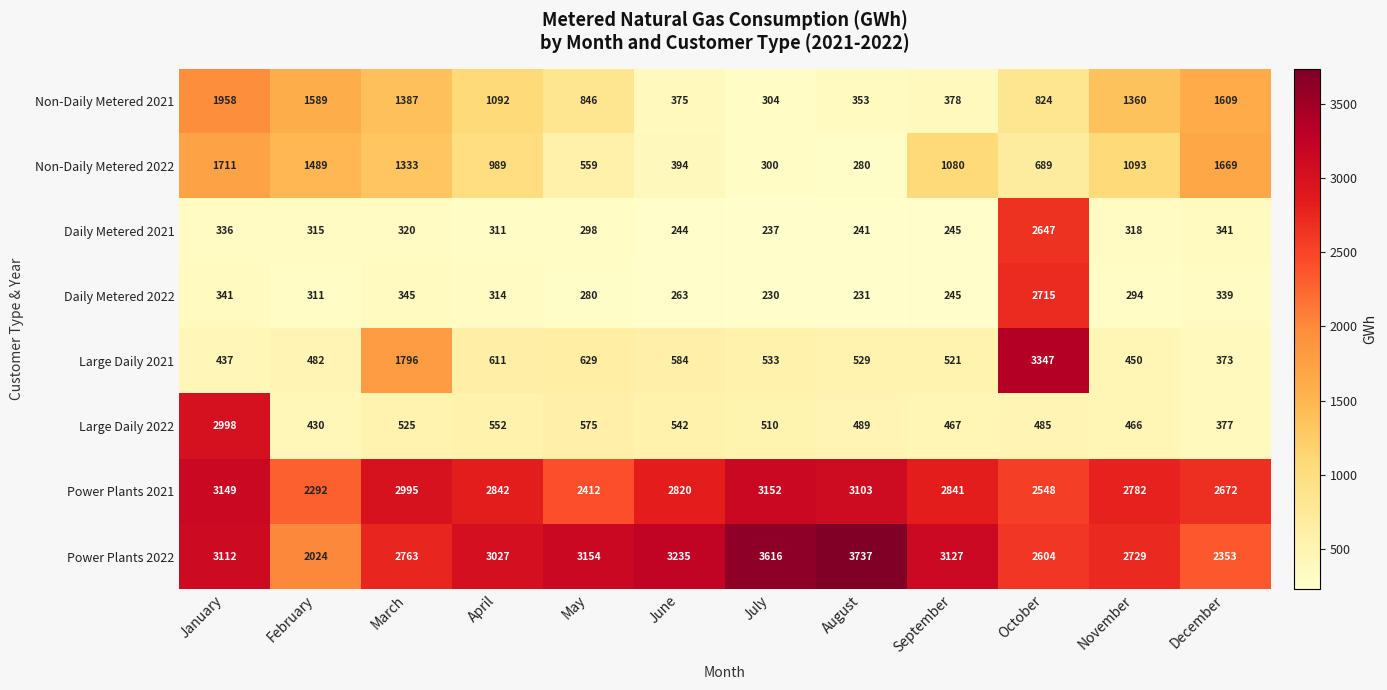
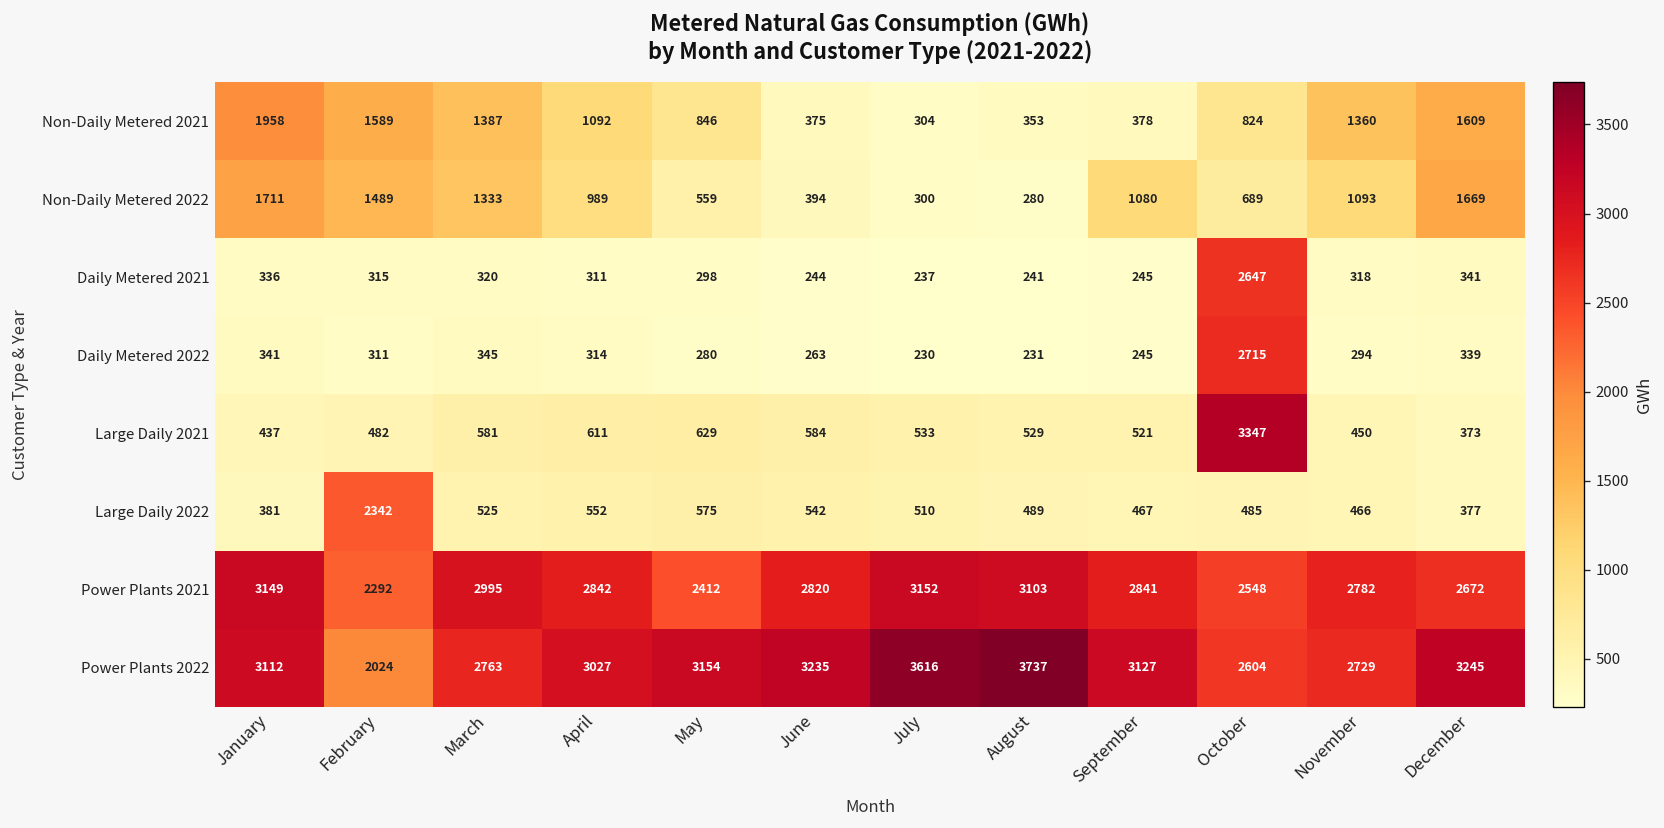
Large Daily 2021, March: 1796 -> 581
Large Daily 2022, January: 2998 -> 381
Large Daily 2022, February: 430 -> 2342
Power Plants 2022, December: 2353 -> 3245
